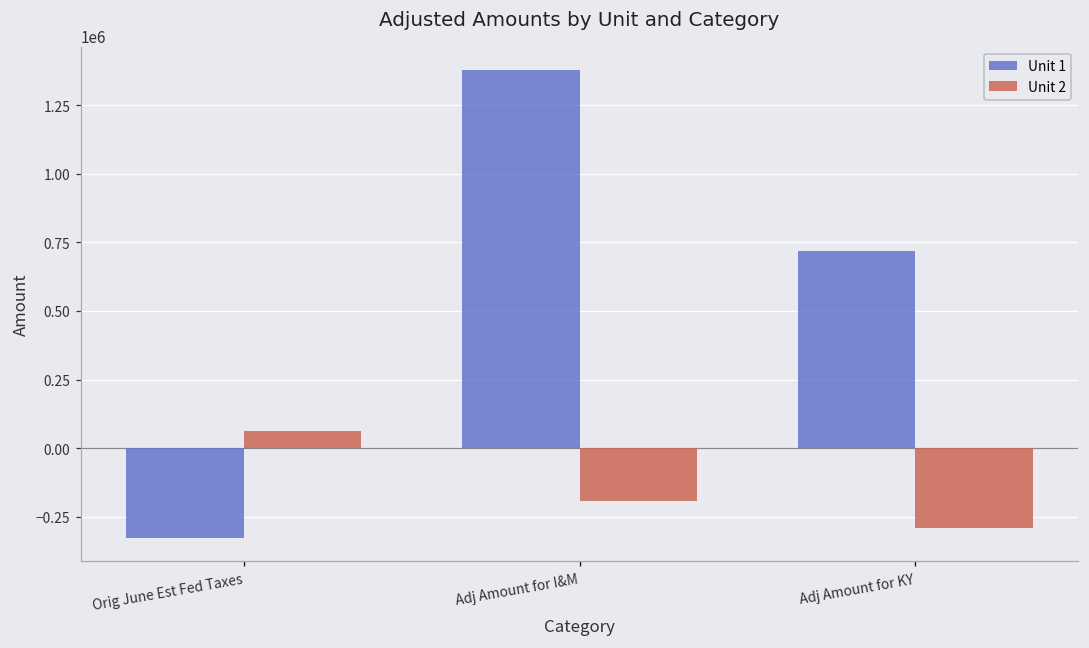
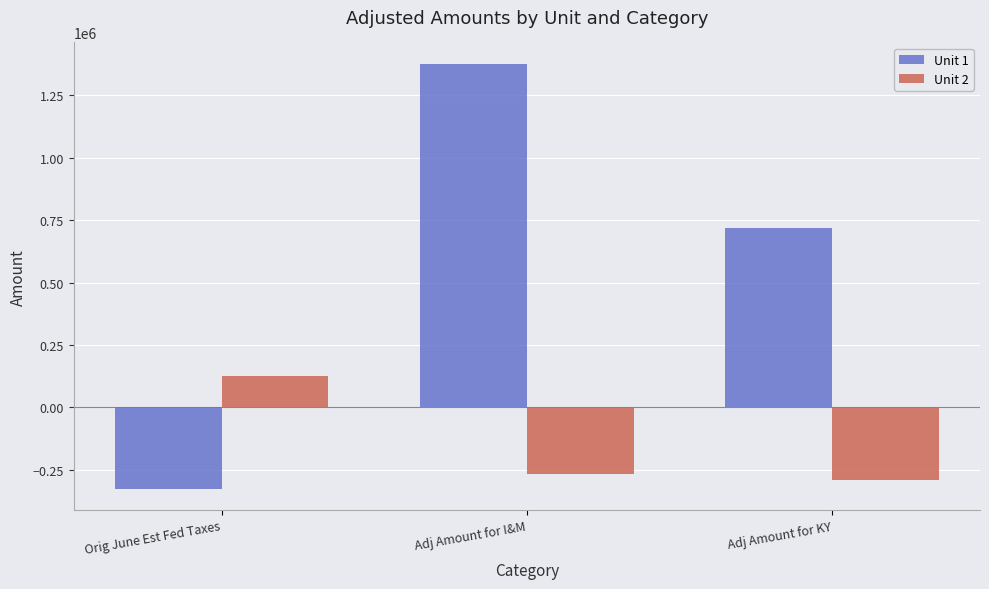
Unit 2, Orig June Est Fed Taxes: 60000 -> 130000
Unit 2, Adj Amount for I&M: -190000 -> -270000
